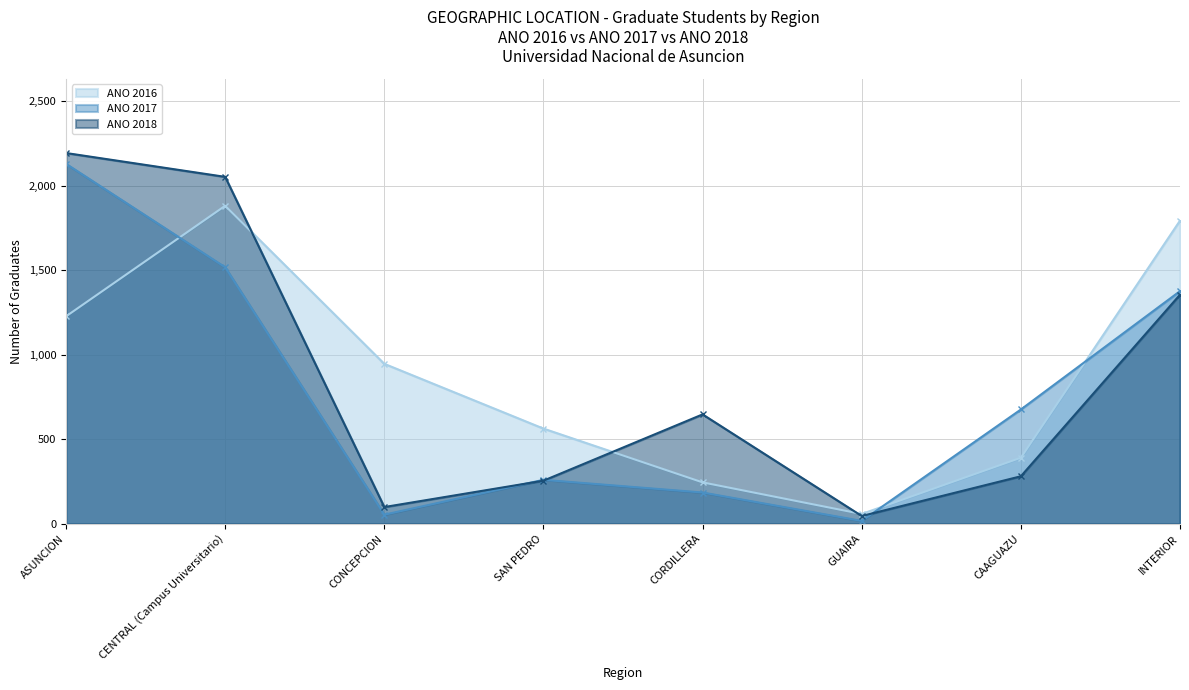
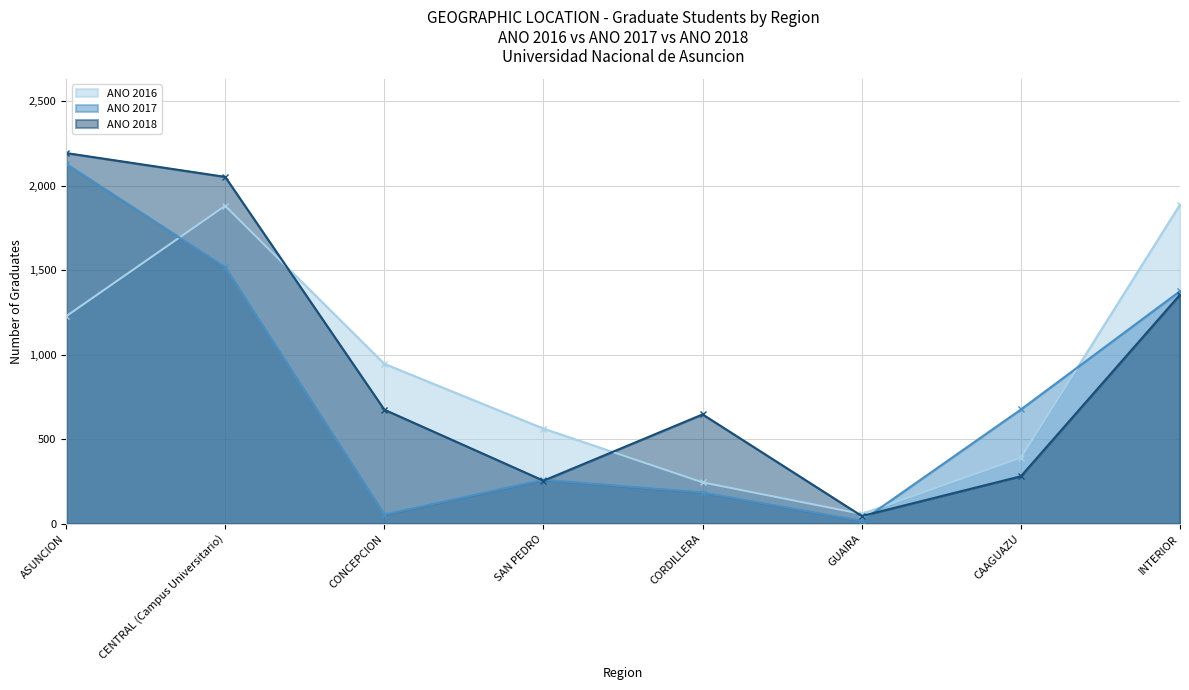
ANO 2018, CONCEPCION: 100 -> 680
ANO 2016, INTERIOR: 1,790 -> 1,890
